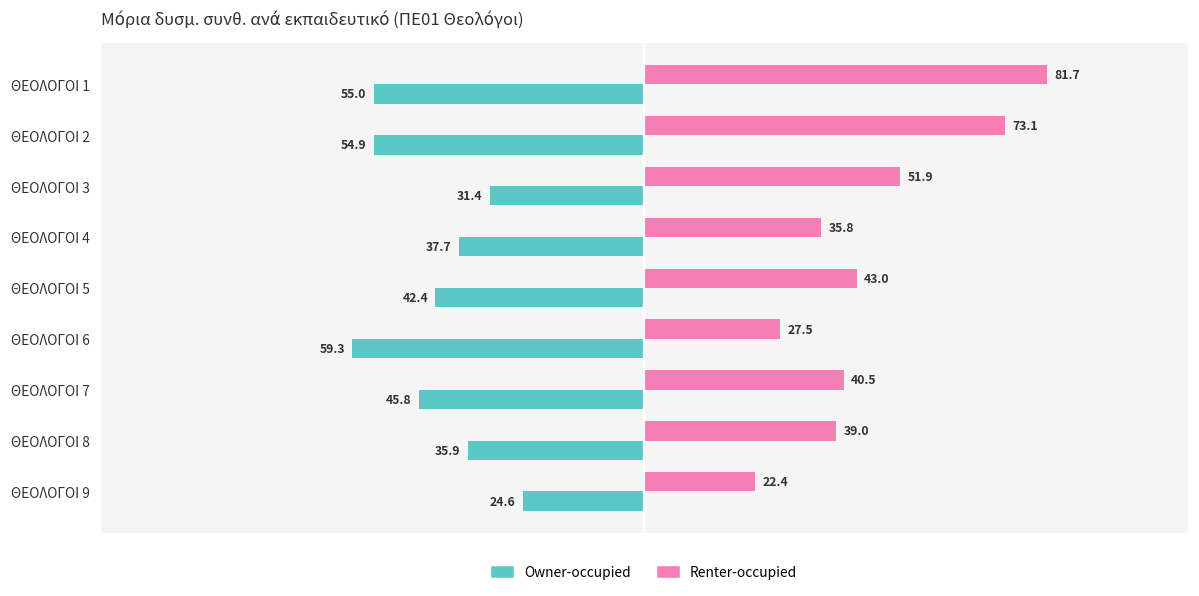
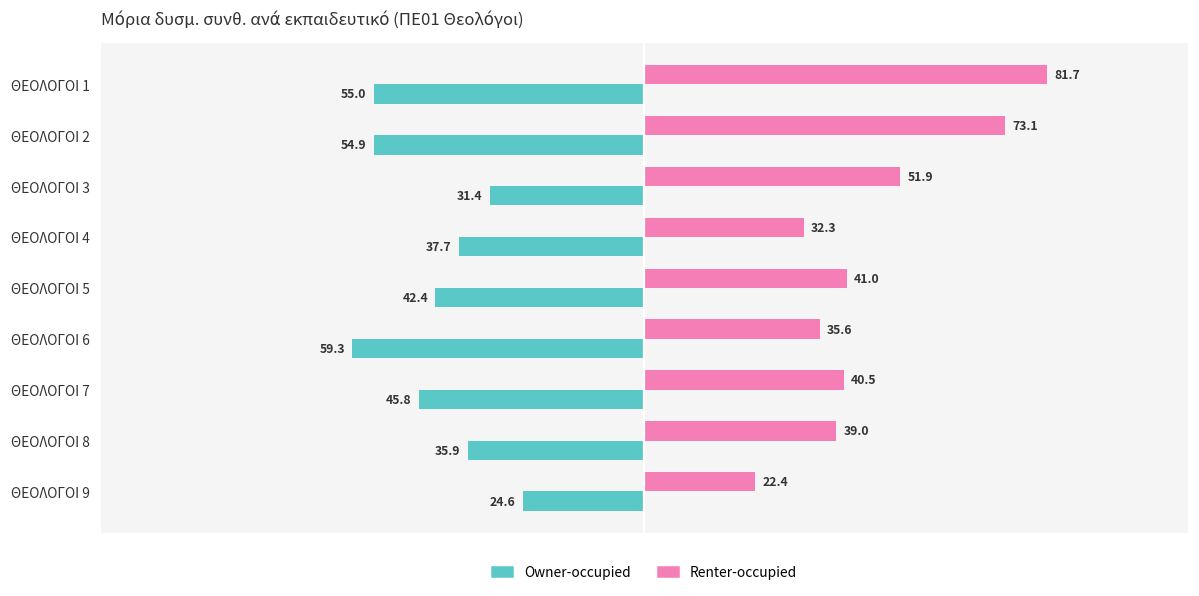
Renter-occupied, ΘΕΟΛΟΓΟΙ 4: 35.8 -> 32.3
Renter-occupied, ΘΕΟΛΟΓΟΙ 5: 43.0 -> 41.0
Renter-occupied, ΘΕΟΛΟΓΟΙ 6: 27.5 -> 35.6
